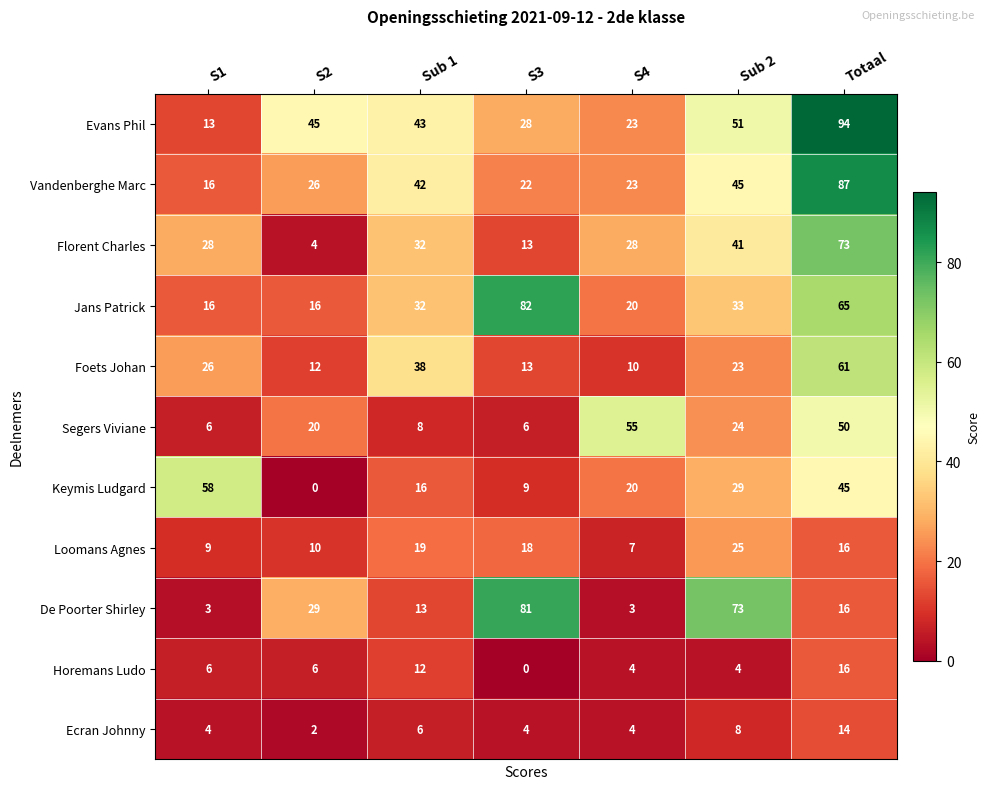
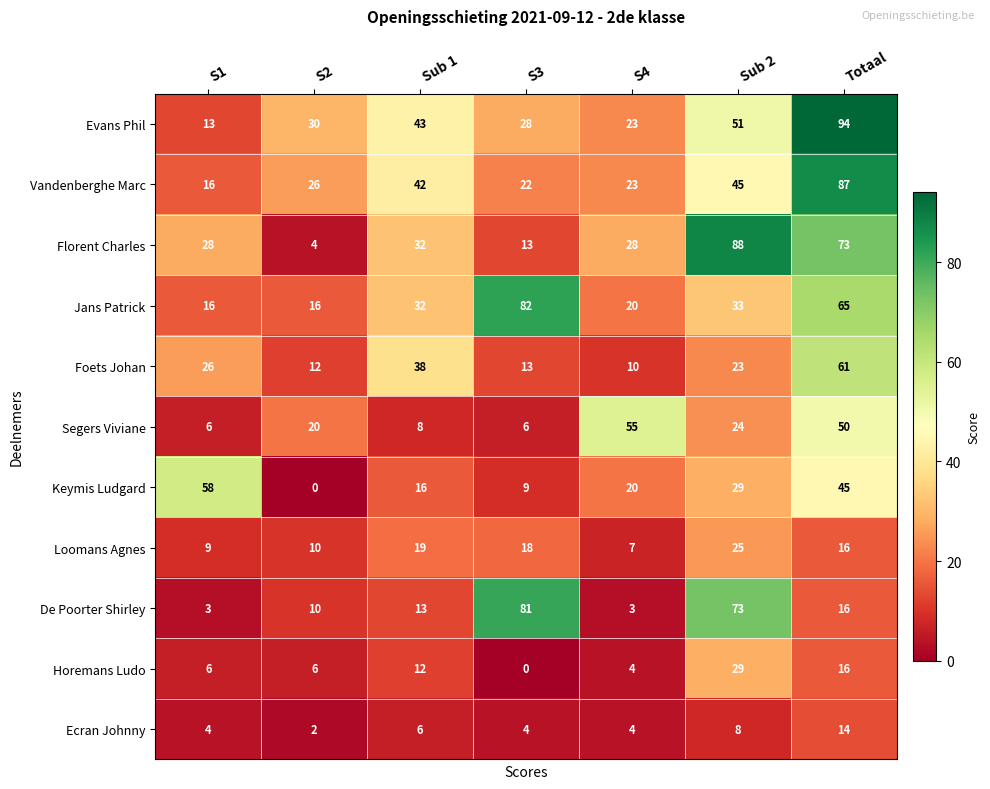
Evans Phil, S2: 45 -> 30
Florent Charles, Sub 2: 41 -> 88
De Poorter Shirley, S2: 29 -> 10
Horemans Ludo, Sub 2: 4 -> 29
